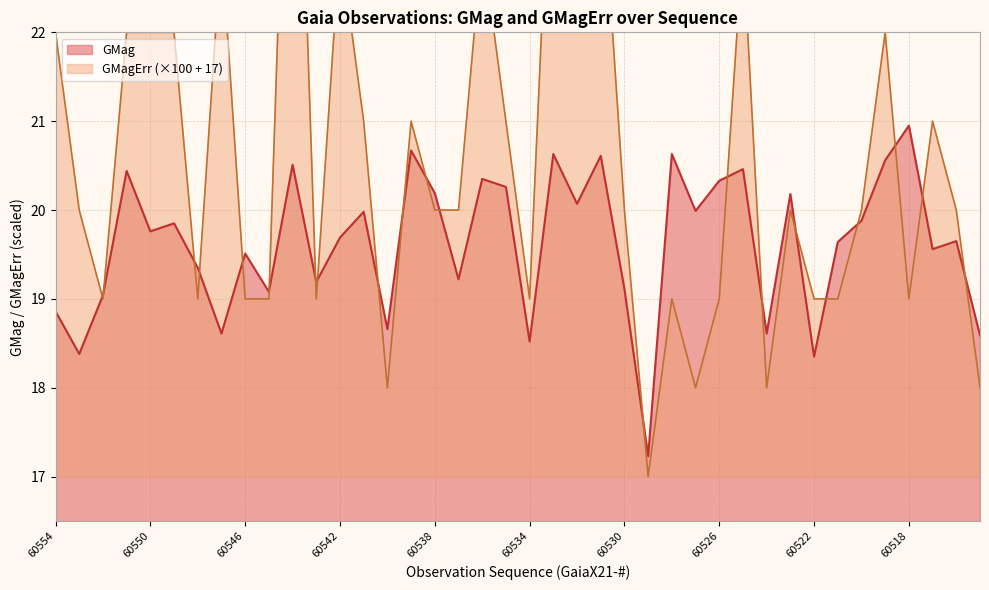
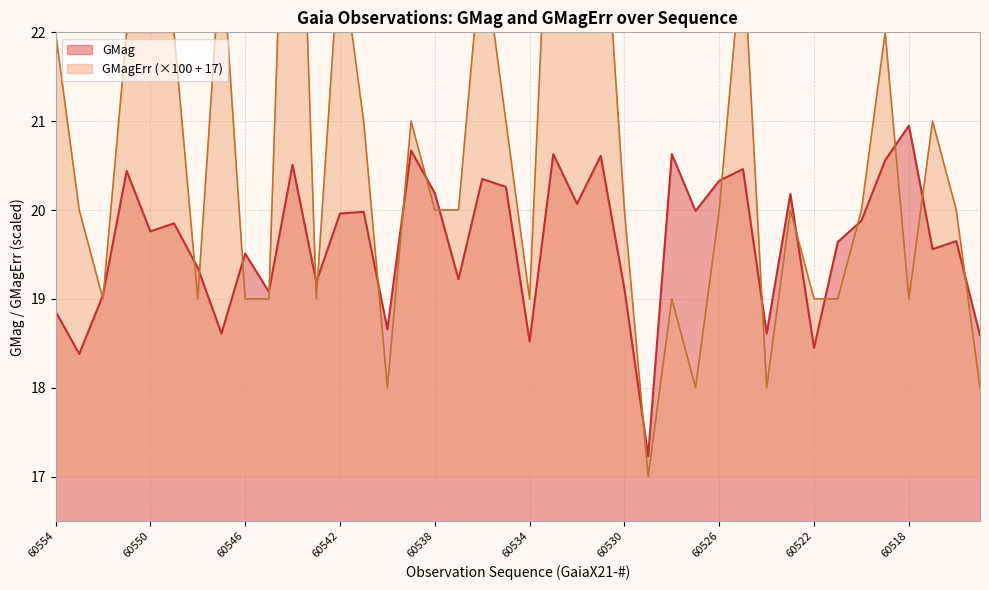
GMag, 60542: 19.7 -> 20.0
GMagErr (×100 + 17), 60526: 19.0 -> 20.0
GMag, 60522: 18.4 -> 18.5
